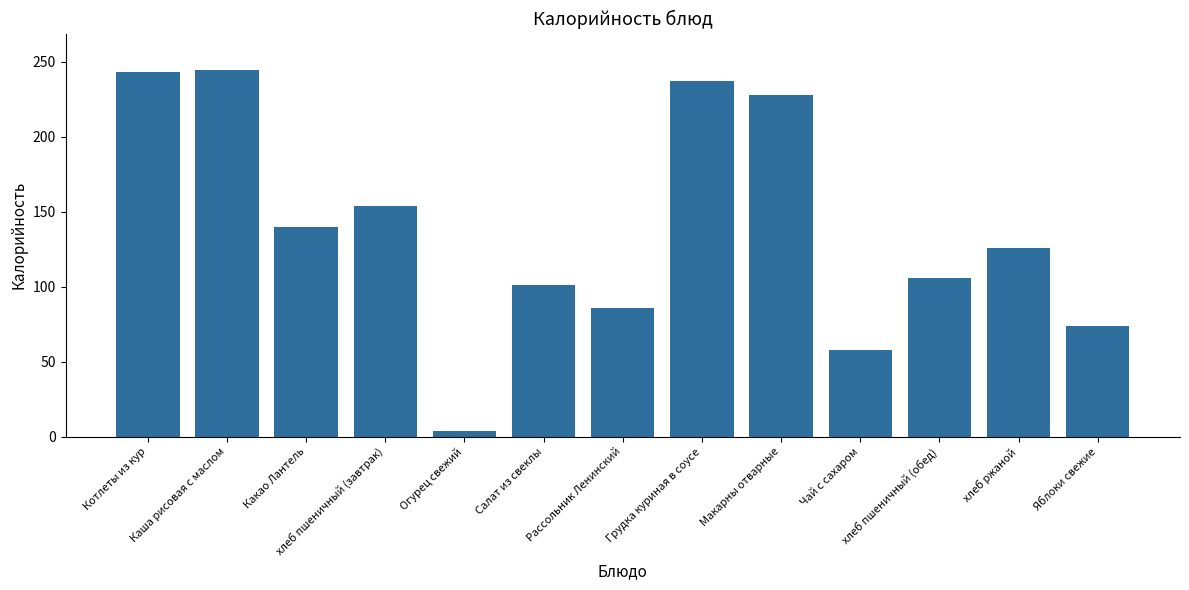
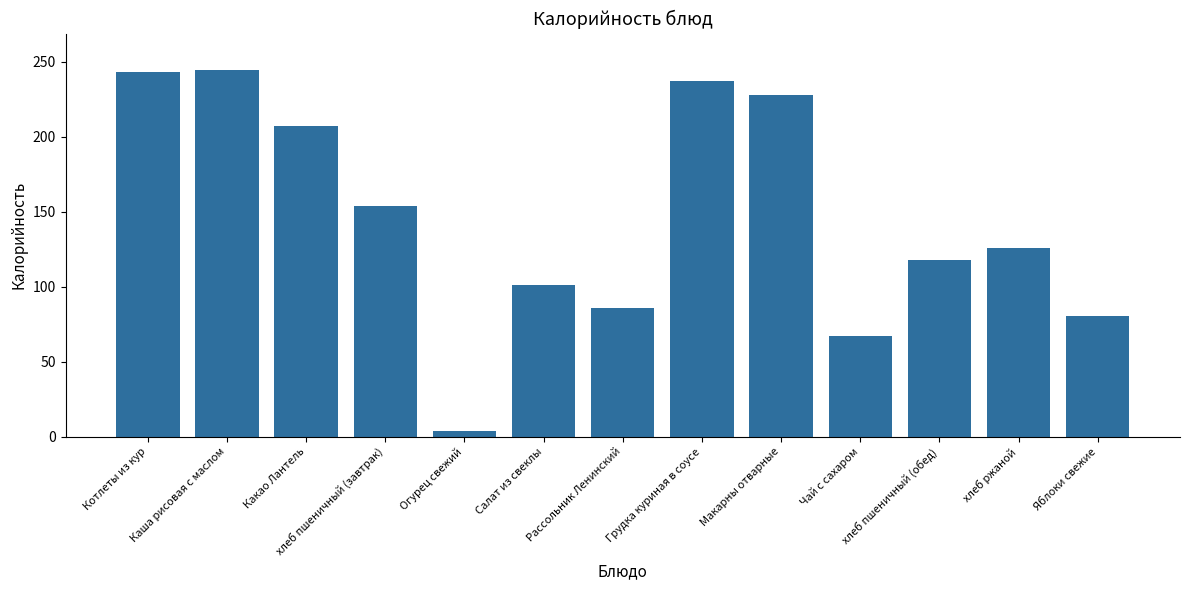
Какао Лантель: 140 -> 207
Чай с сахаром: 58 -> 67
хлеб пшеничный (обед): 106 -> 118
Яблоки свежие: 74 -> 81
